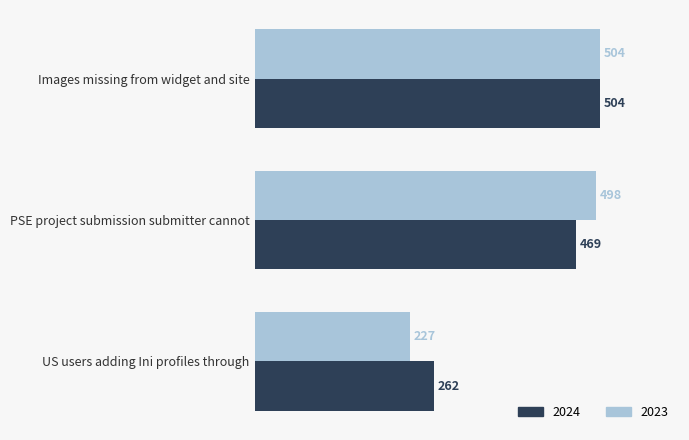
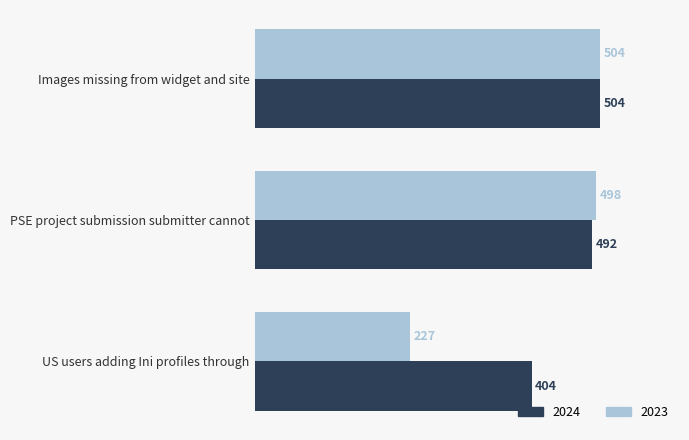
2024, PSE project submission submitter cannot: 469 -> 492
2024, US users adding Ini profiles through: 262 -> 404
